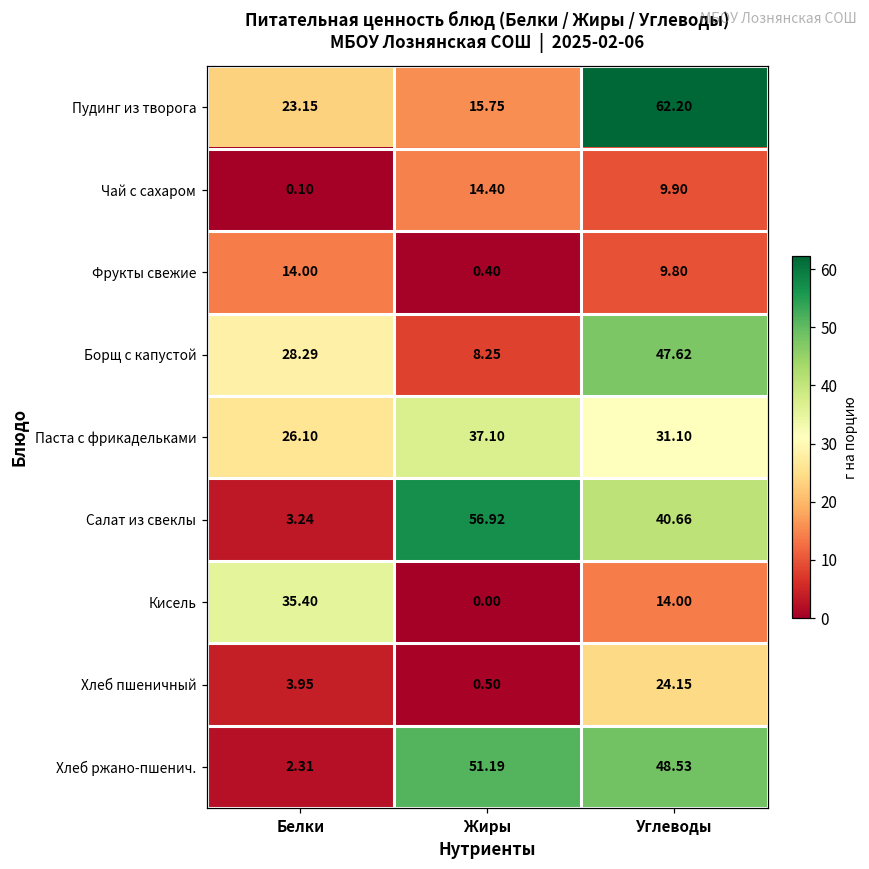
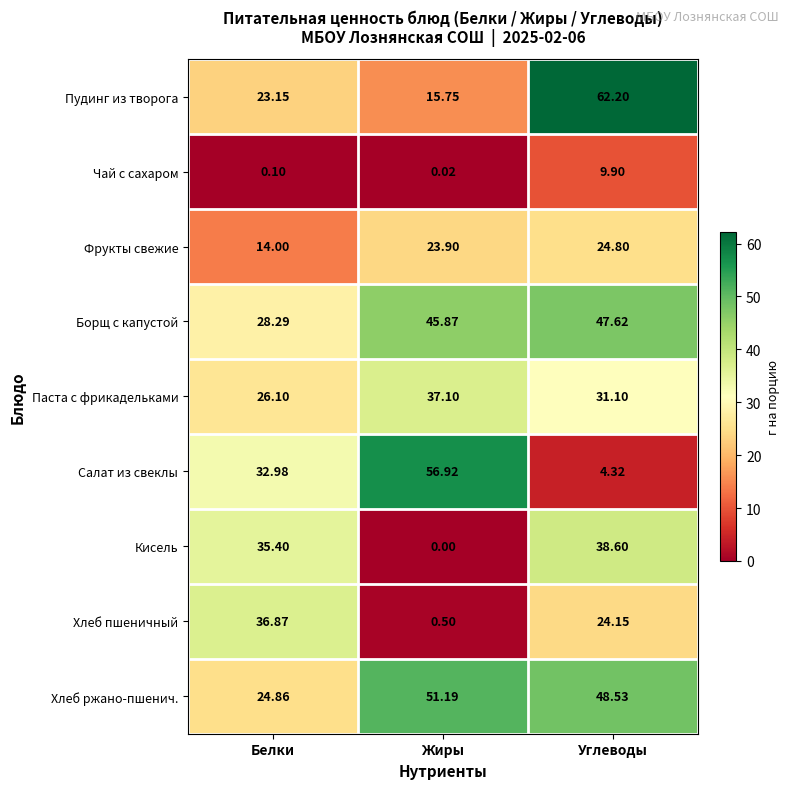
Чай с сахаром, Жиры: 14.40 -> 0.02
Фрукты свежие, Жиры: 0.40 -> 23.90
Фрукты свежие, Углеводы: 9.80 -> 24.80
Борщ с капустой, Жиры: 8.25 -> 45.87
Салат из свеклы, Белки: 3.24 -> 32.98
Салат из свеклы, Углеводы: 40.66 -> 4.32
Кисель, Углеводы: 14.00 -> 38.60
Хлеб пшеничный, Белки: 3.95 -> 36.87
Хлеб ржано-пшенич., Белки: 2.31 -> 24.86
